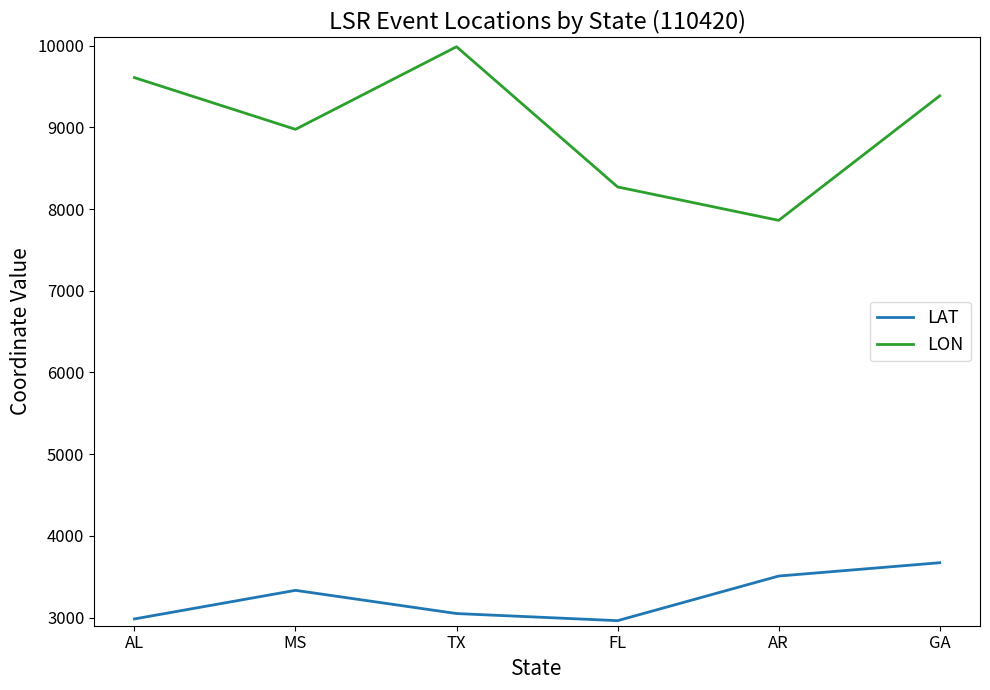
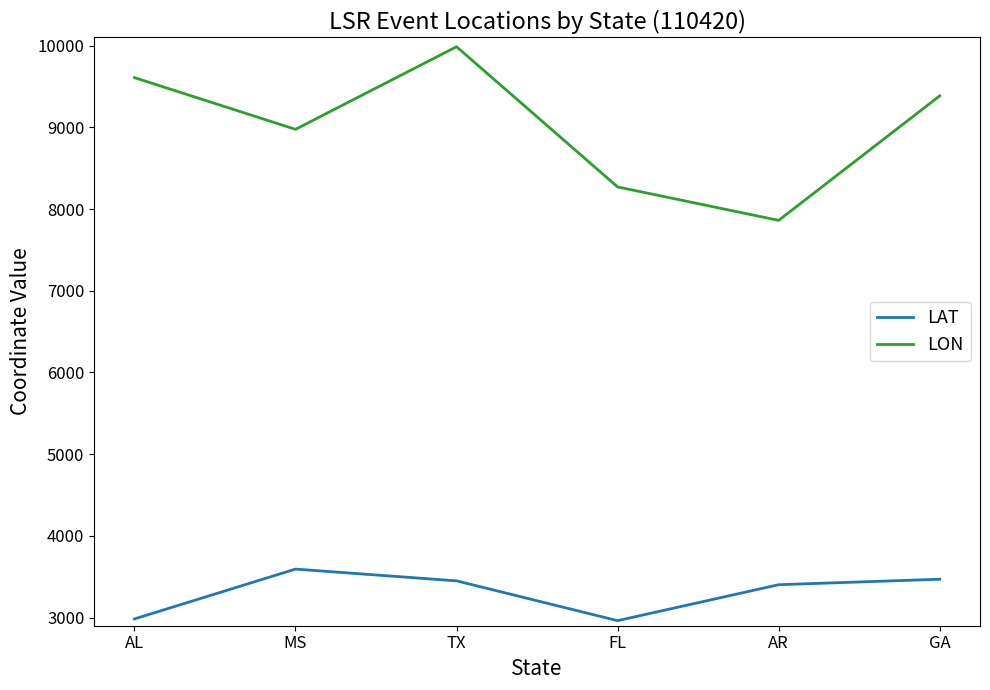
LAT, MS: 3300 -> 3600
LAT, TX: 3000 -> 3400
LAT, AR: 3500 -> 3400
LAT, GA: 3700 -> 3500
